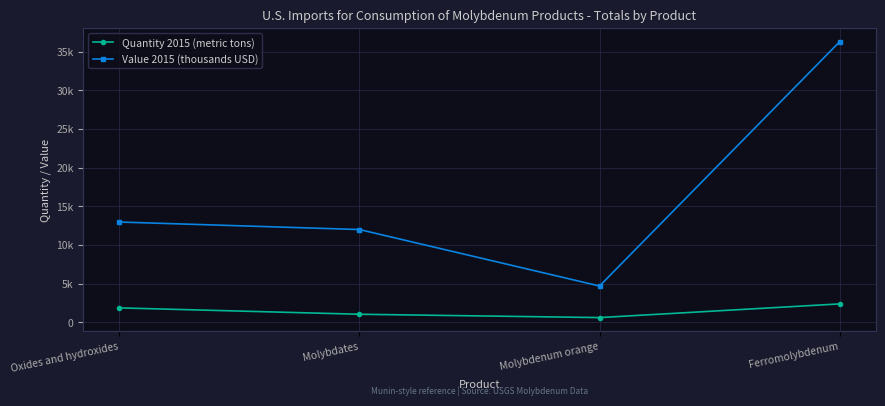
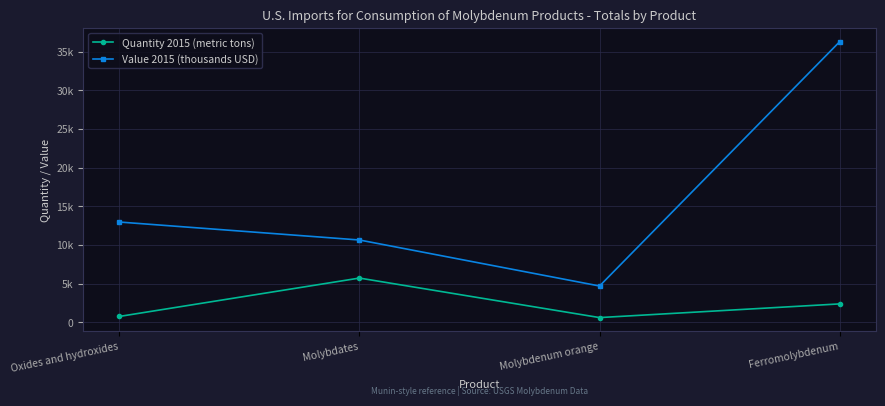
Quantity 2015 (metric tons), Oxides and hydroxides: 2000 -> 1000
Quantity 2015 (metric tons), Molybdates: 1000 -> 6000
Value 2015 (thousands USD), Molybdates: 12000 -> 11000
